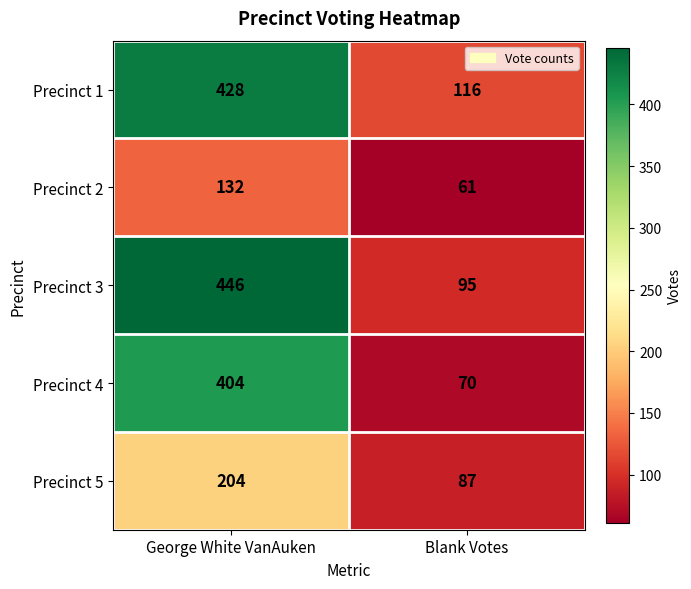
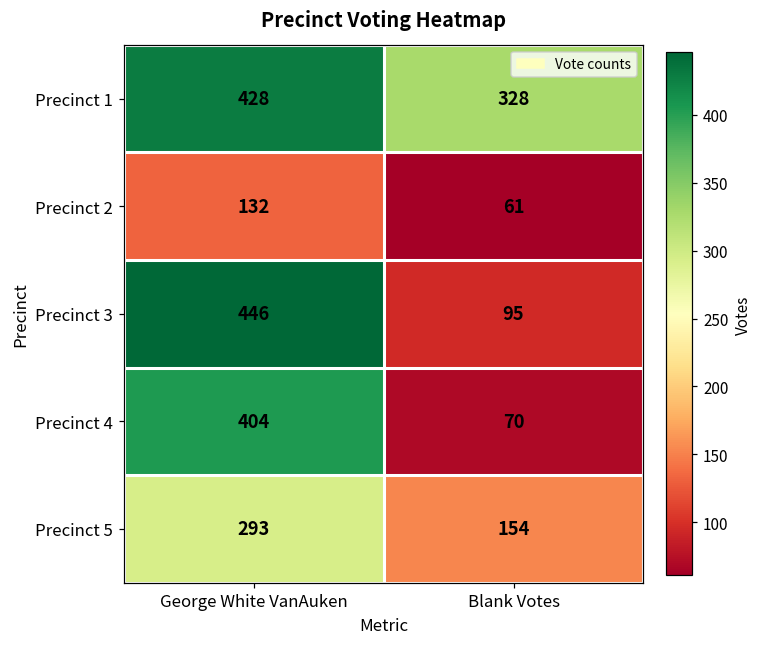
Precinct 1, Blank Votes: 116 -> 328
Precinct 5, George White VanAuken: 204 -> 293
Precinct 5, Blank Votes: 87 -> 154
